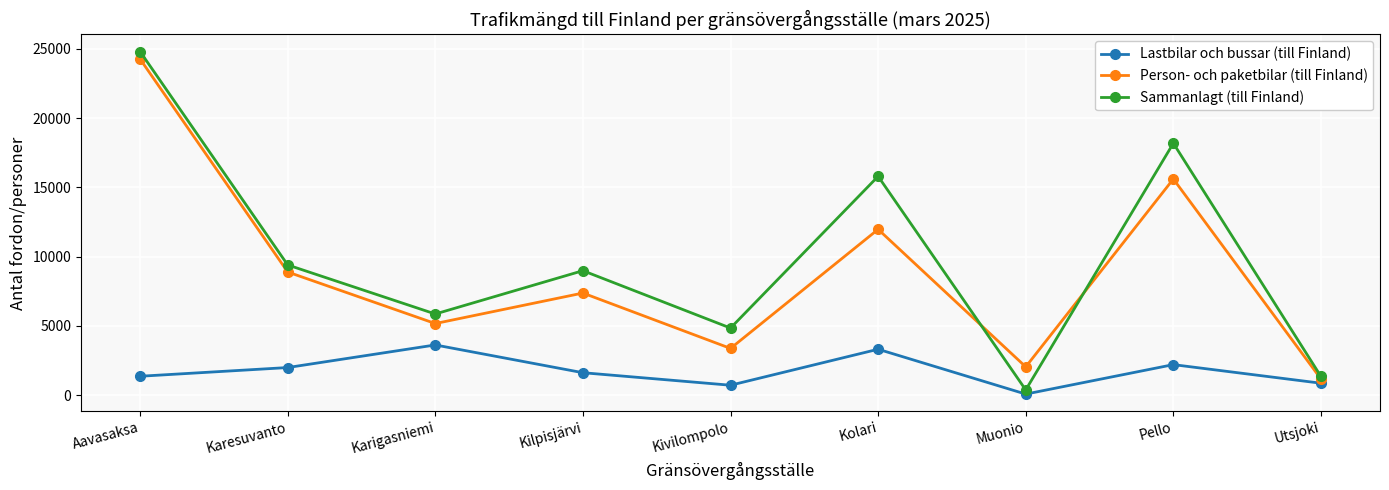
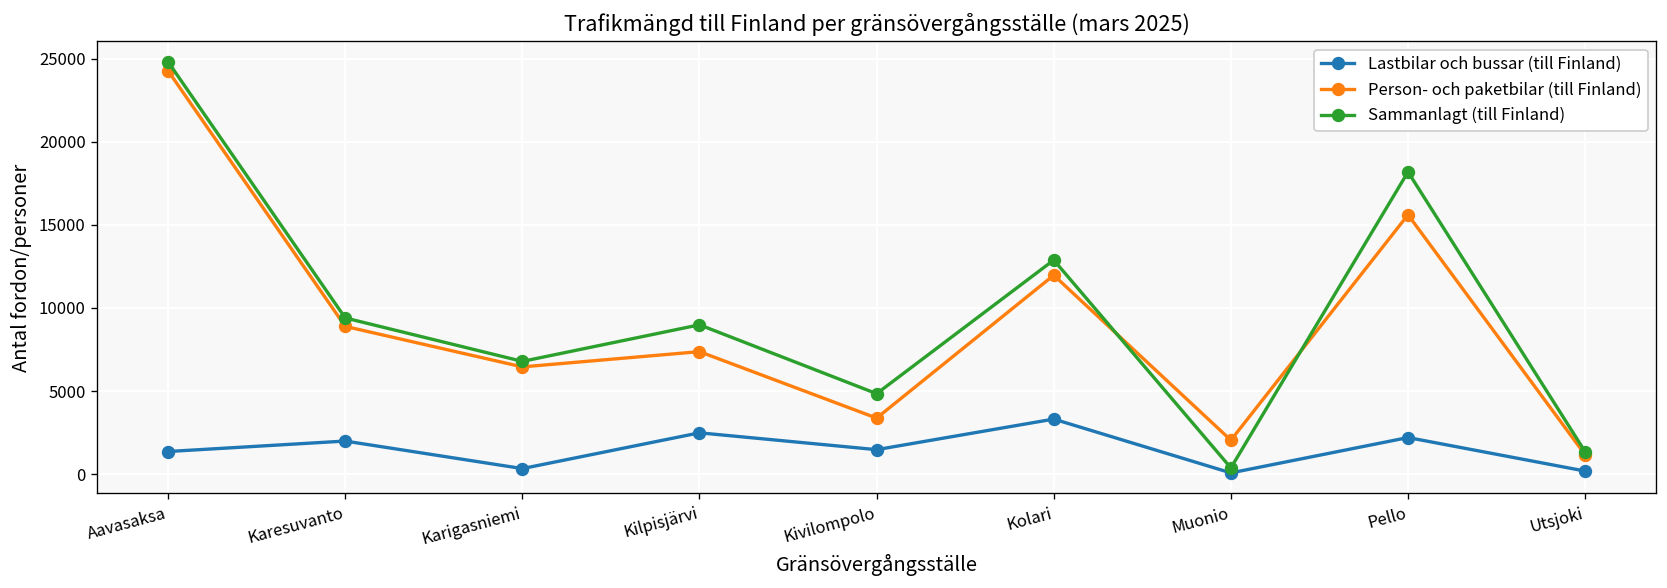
Lastbilar och bussar (till Finland), Karigasniemi: 3600 -> 300
Person- och paketbilar (till Finland), Karigasniemi: 5200 -> 6500
Sammanlagt (till Finland), Karigasniemi: 5900 -> 6800
Lastbilar och bussar (till Finland), Kilpisjärvi: 1600 -> 2500
Lastbilar och bussar (till Finland), Kivilompolo: 700 -> 1500
Sammanlagt (till Finland), Kolari: 15800 -> 12900
Lastbilar och bussar (till Finland), Utsjoki: 900 -> 200
